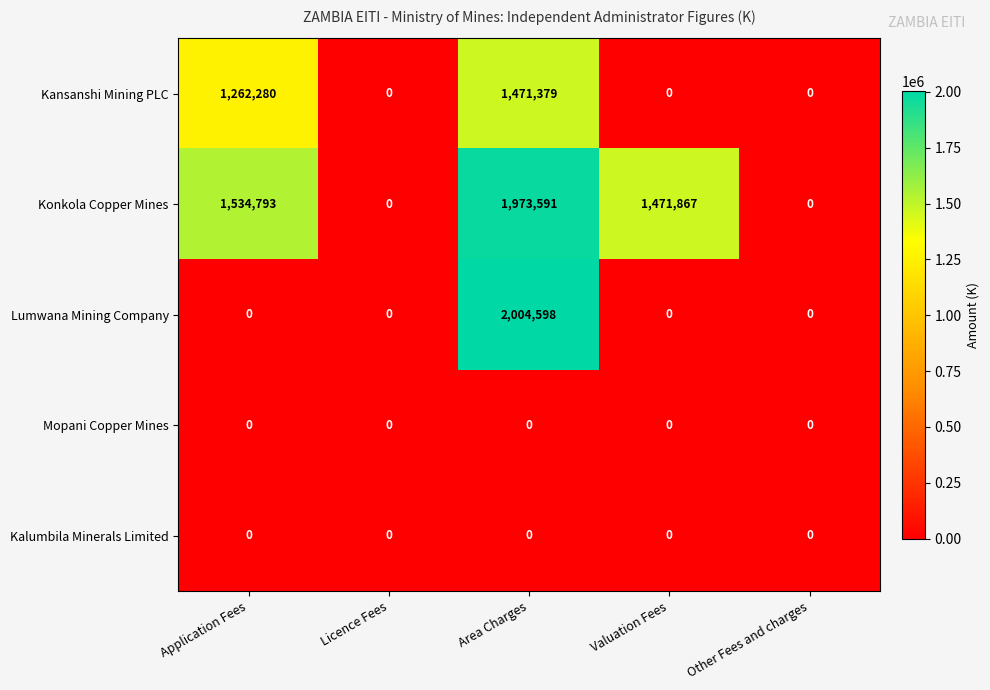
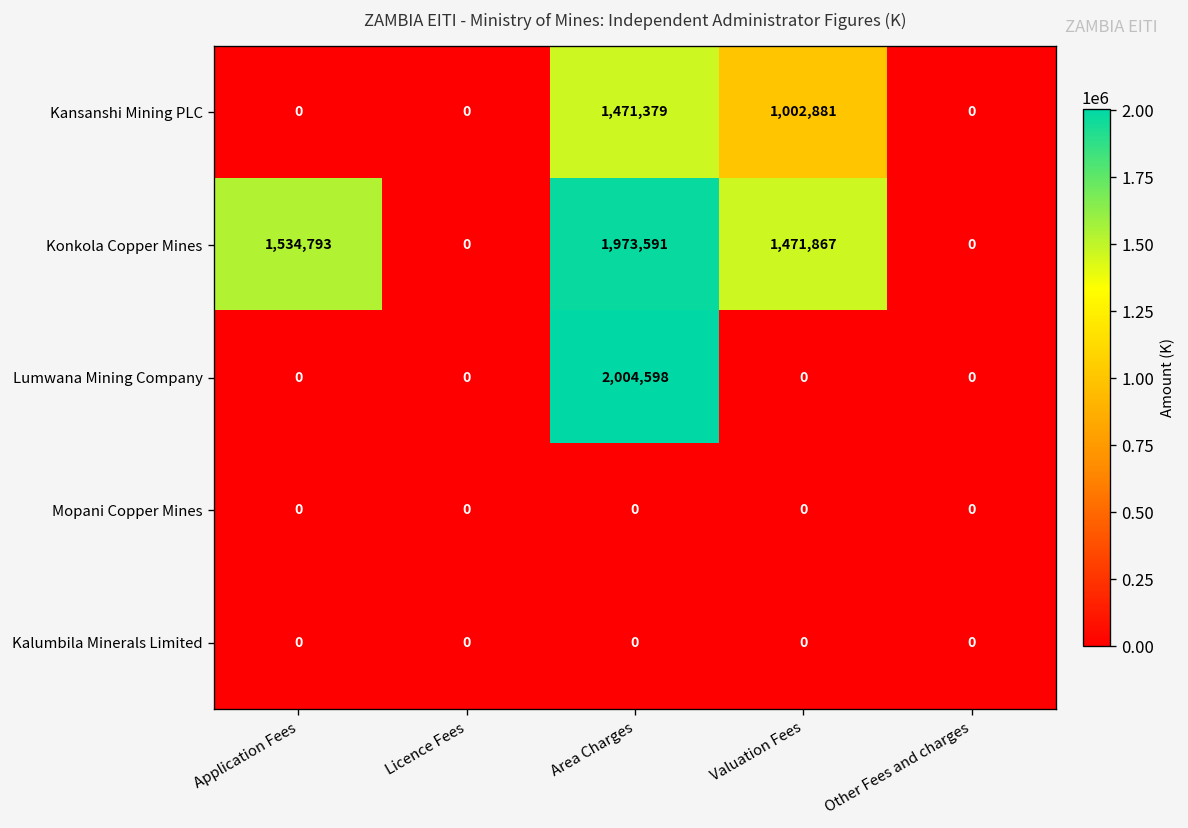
Kansanshi Mining PLC, Application Fees: 1,262,280 -> 0
Kansanshi Mining PLC, Valuation Fees: 0 -> 1,002,881
